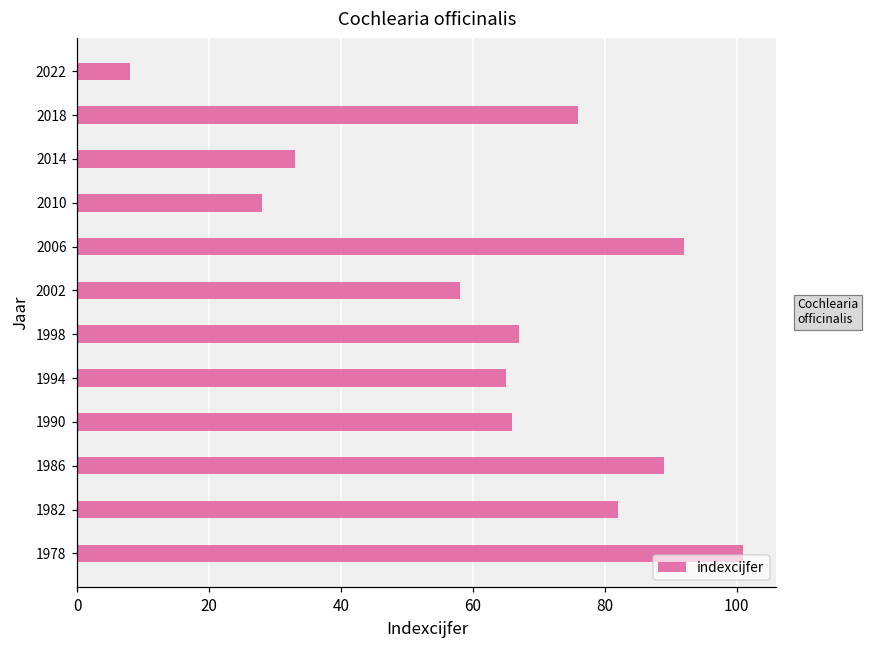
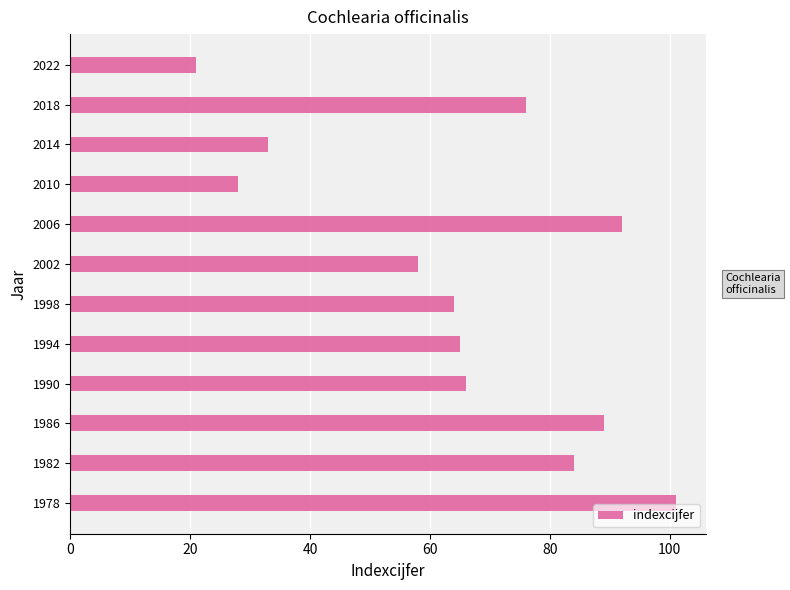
2022: 8 -> 21
1998: 67 -> 64
1982: 82 -> 84
